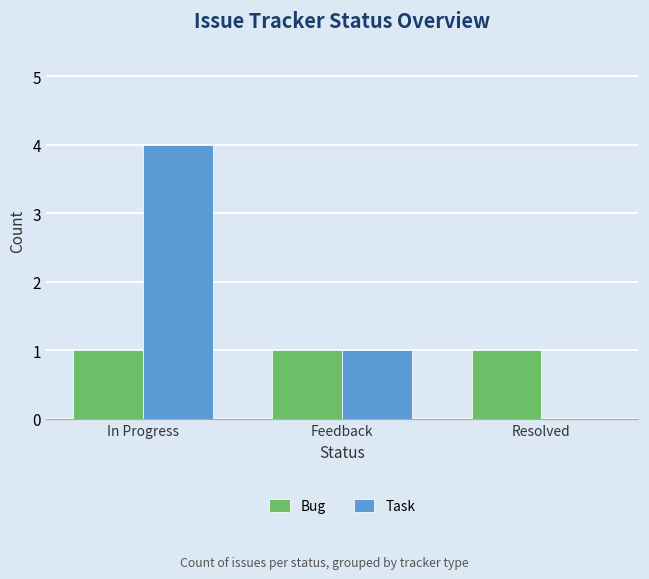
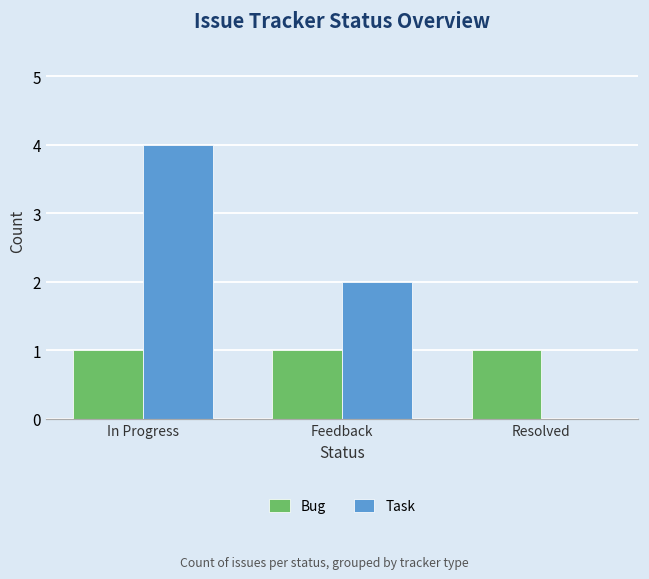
Task, Feedback: 1 -> 2
